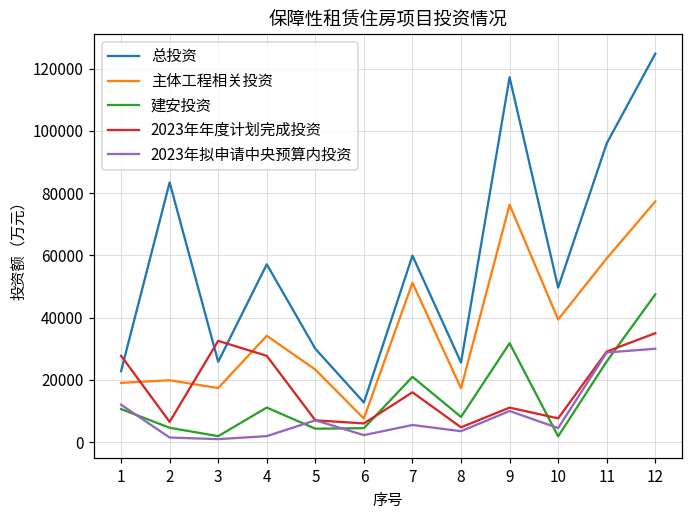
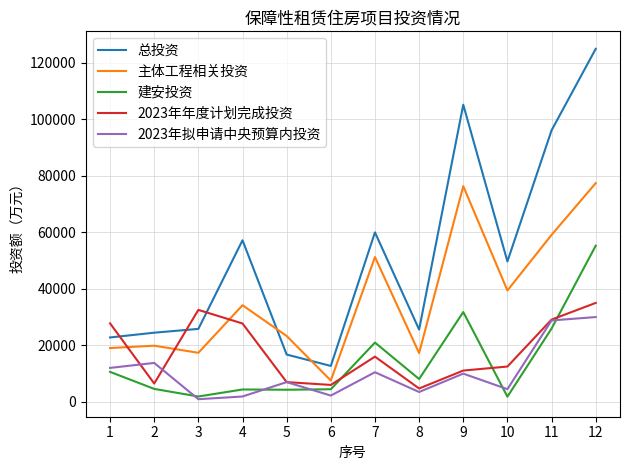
总投资, 2: 83000 -> 24000
2023年拟申请中央预算内投资, 2: 1000 -> 14000
建安投资, 4: 11000 -> 4000
总投资, 5: 30000 -> 17000
2023年拟申请中央预算内投资, 7: 5000 -> 10000
总投资, 9: 117000 -> 105000
2023年年度计划完成投资, 10: 8000 -> 13000
建安投资, 12: 47000 -> 55000
